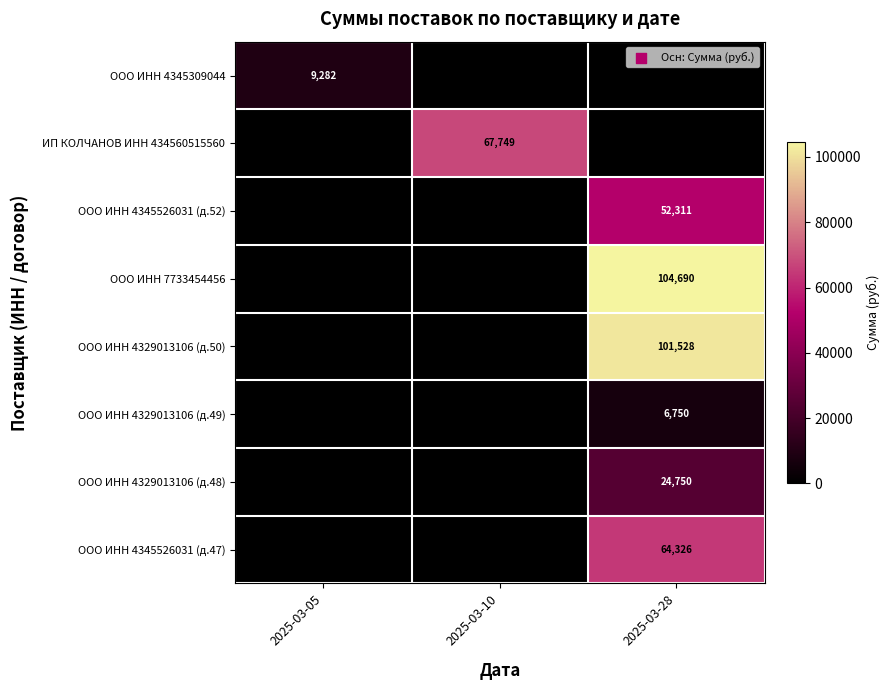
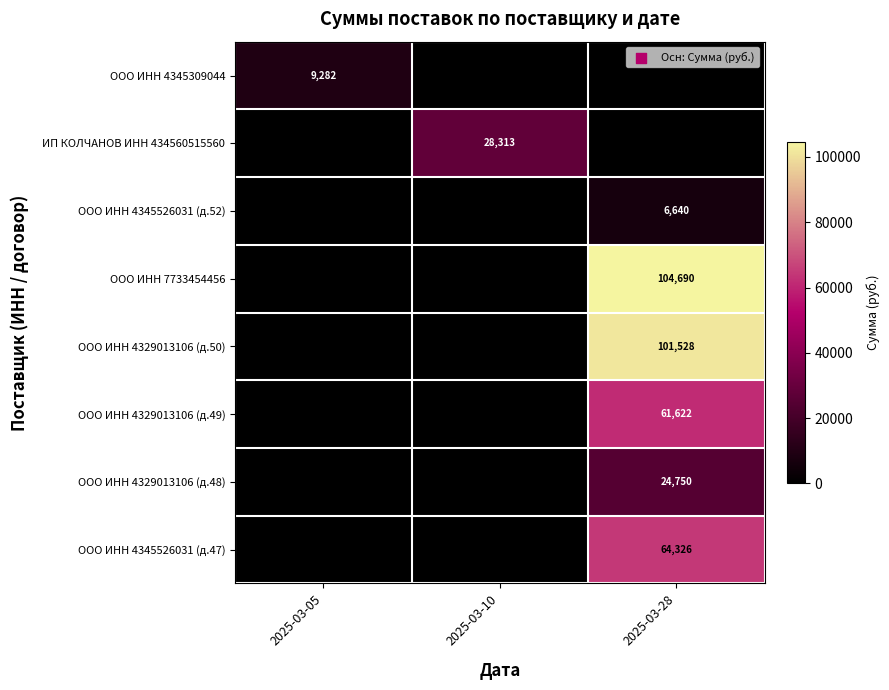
ИП КОЛЧАНОВ ИНН 434560515560, 2025-03-10: 67,749 -> 28,313
ООО ИНН 4345526031 (д.52), 2025-03-28: 52,311 -> 6,640
ООО ИНН 4329013106 (д.49), 2025-03-28: 6,750 -> 61,622
